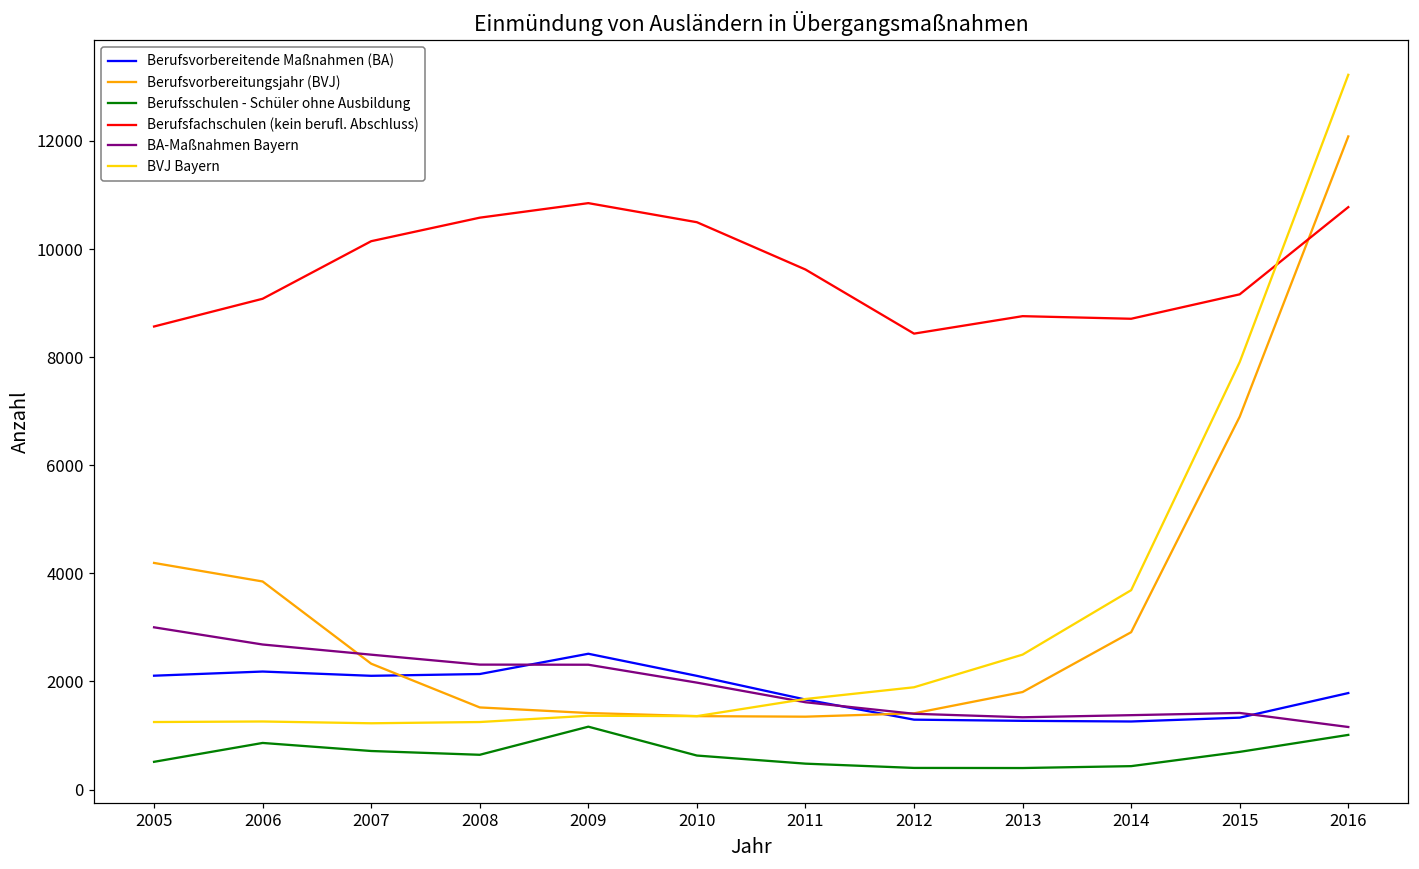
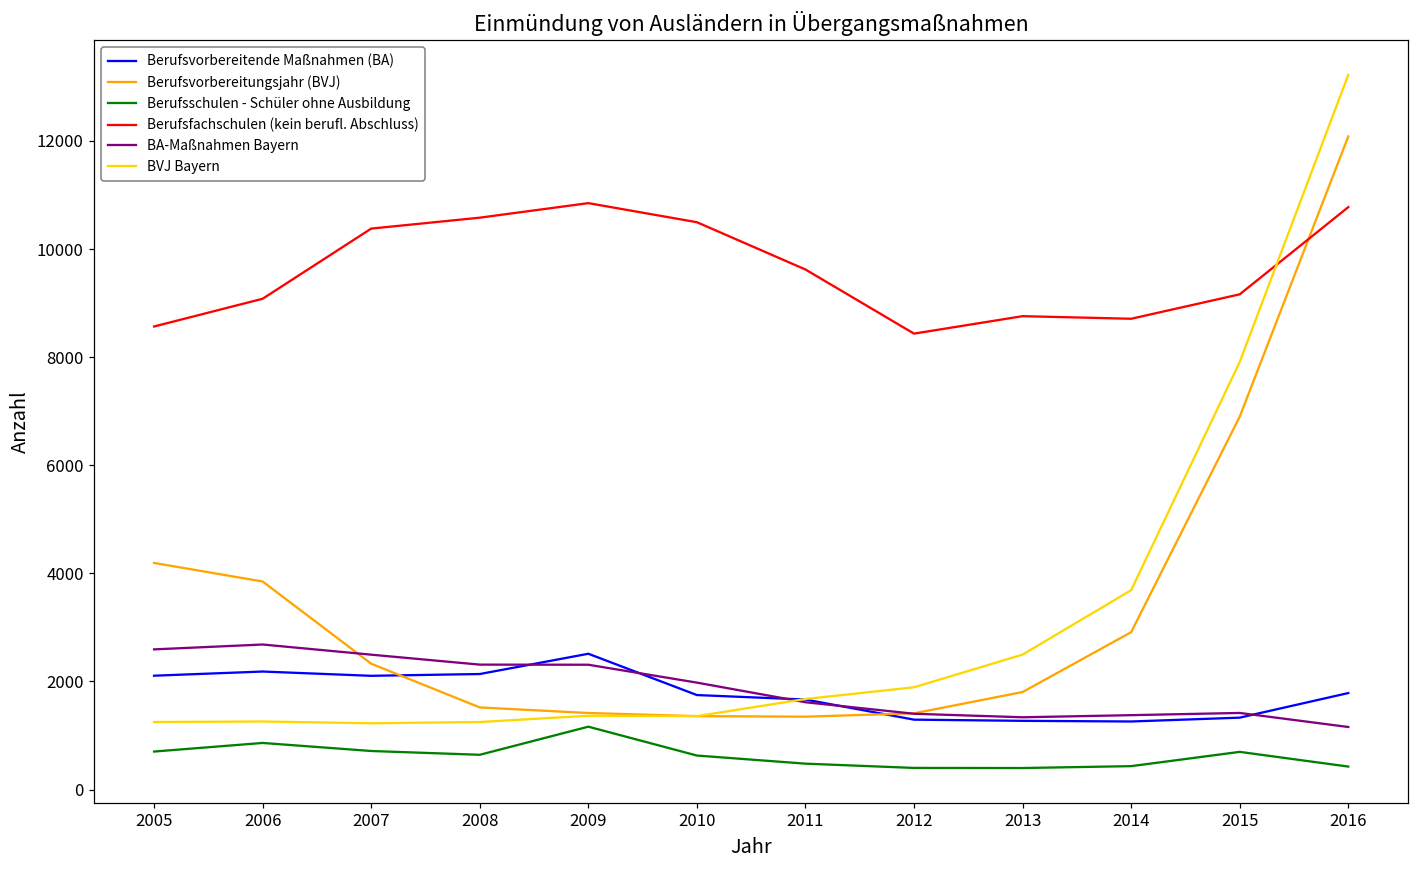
Berufsschulen - Schüler ohne Ausbildung, 2005: 500 -> 700
BA-Maßnahmen Bayern, 2005: 3000 -> 2600
Berufsfachschulen (kein berufl. Abschluss), 2007: 10100 -> 10400
Berufsvorbereitende Maßnahmen (BA), 2010: 2100 -> 1700
Berufsschulen - Schüler ohne Ausbildung, 2016: 1000 -> 400
